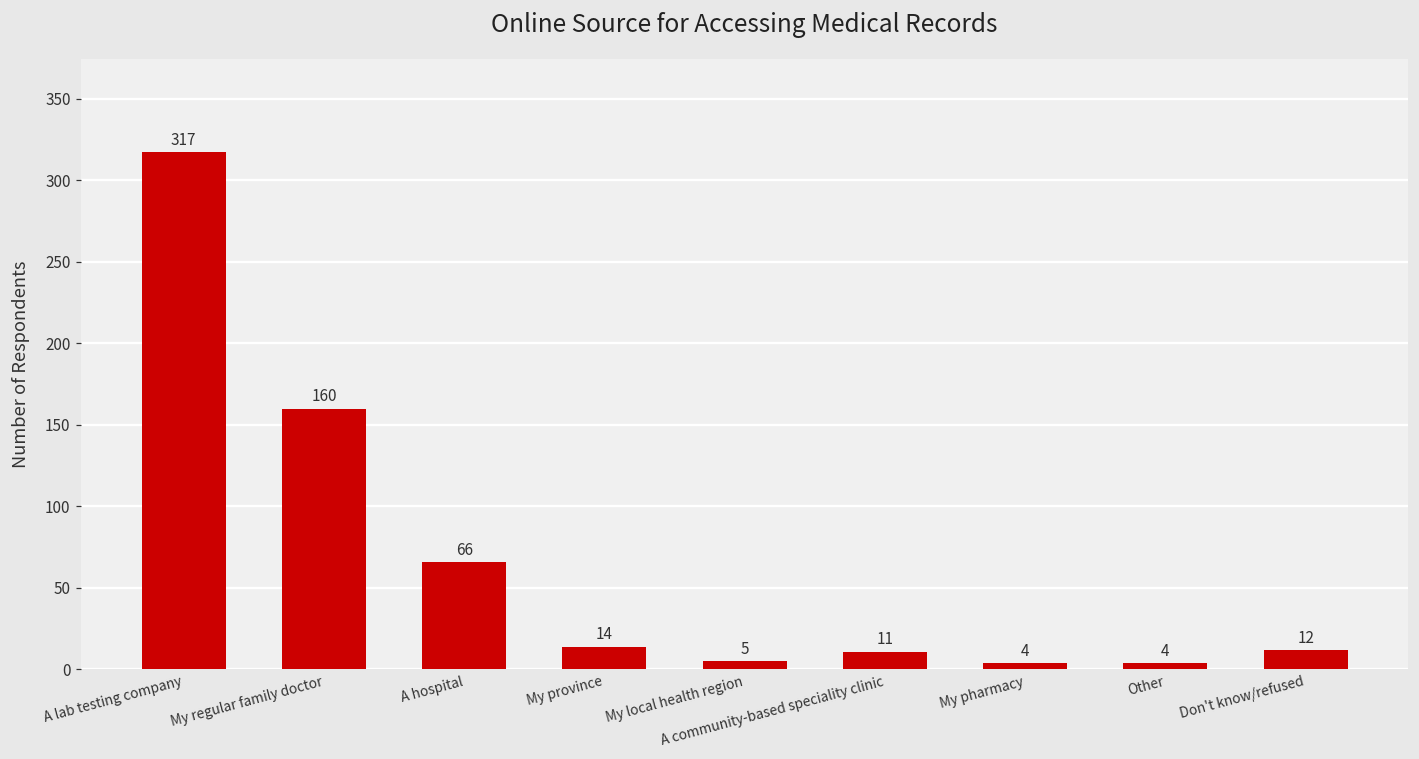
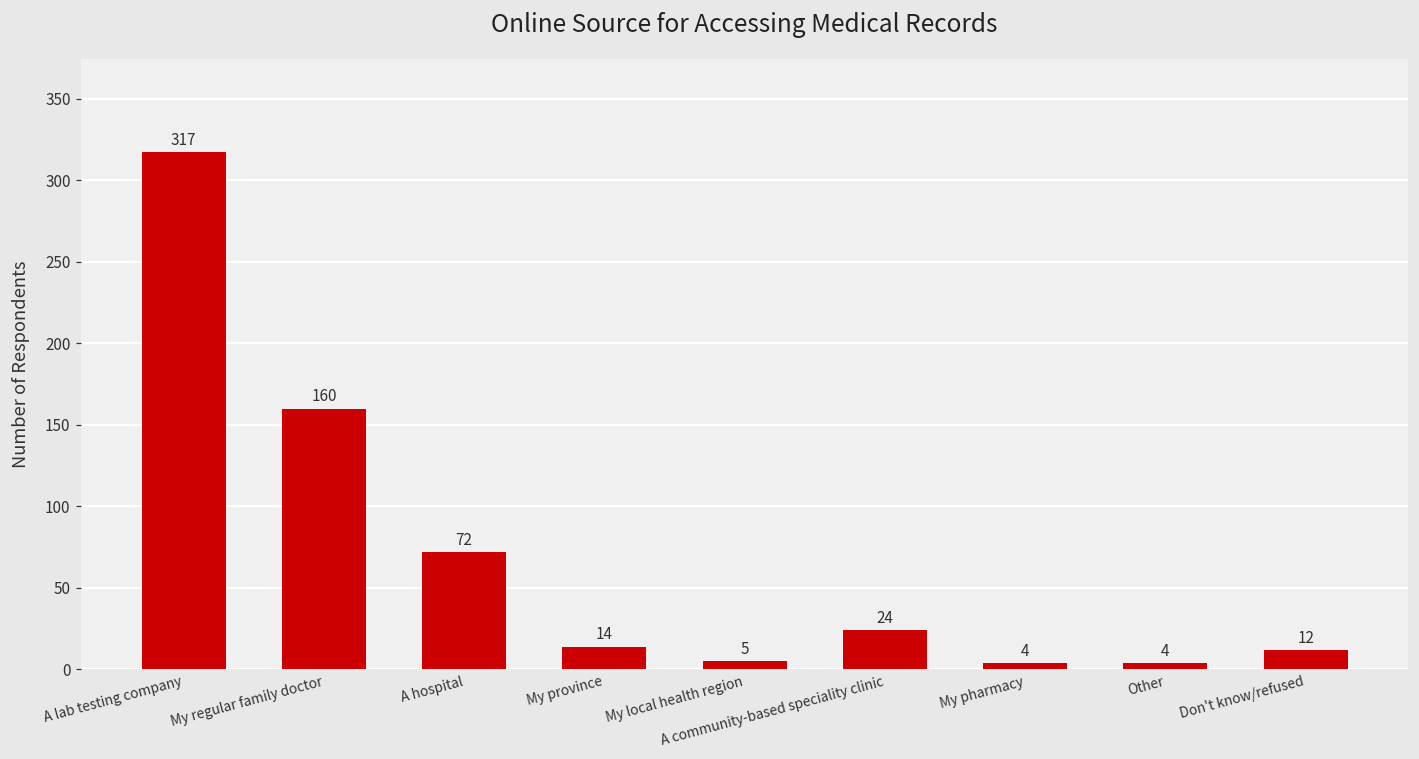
A hospital: 66 -> 72
A community-based speciality clinic: 11 -> 24
